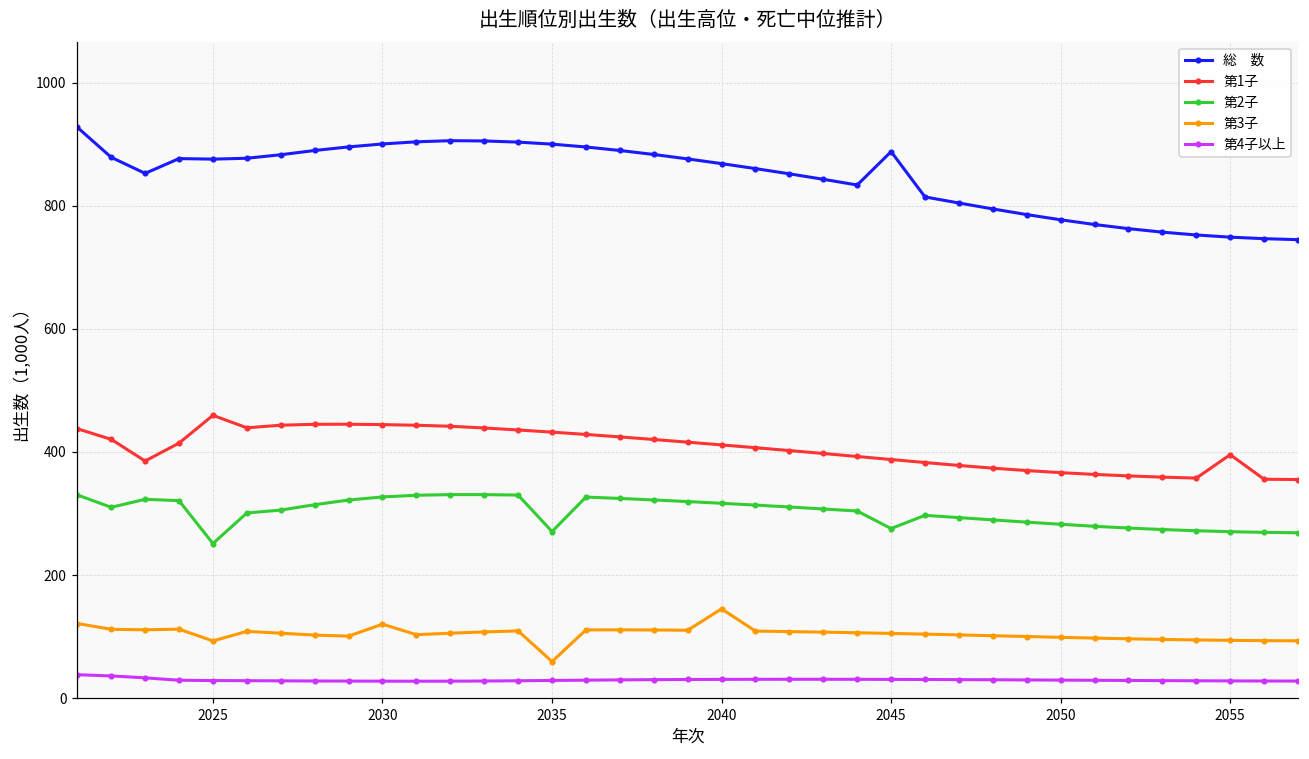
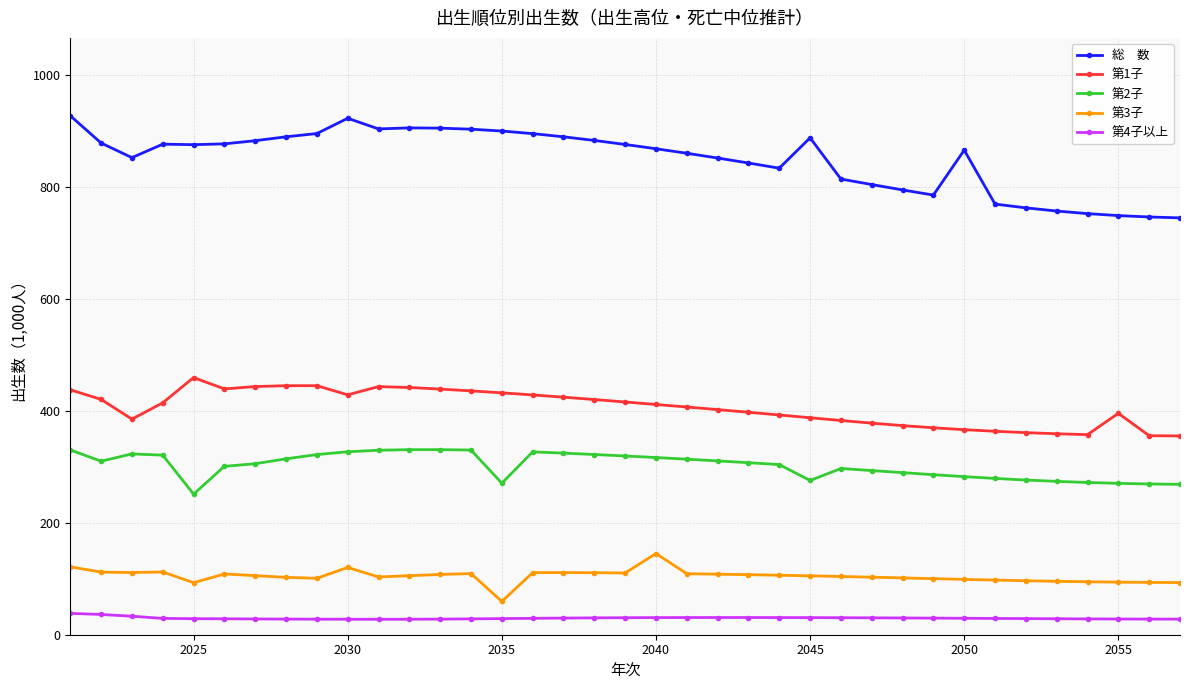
総 数, 2030: 900 -> 920
第1子, 2030: 440 -> 430
総 数, 2050: 780 -> 870
